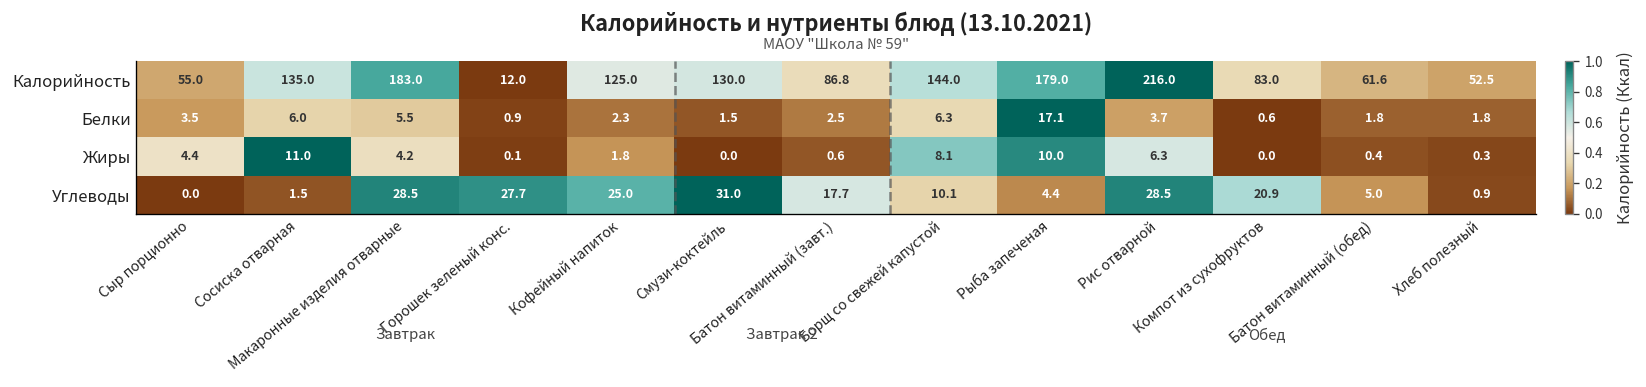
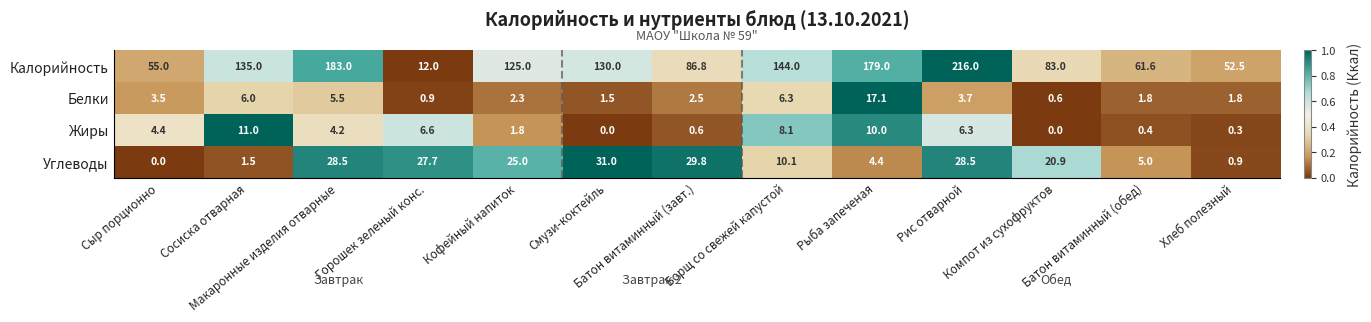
Жиры, Горошек зеленый конс.: 0.1 -> 6.6
Углеводы, Батон витаминный (завт.): 17.7 -> 29.8
